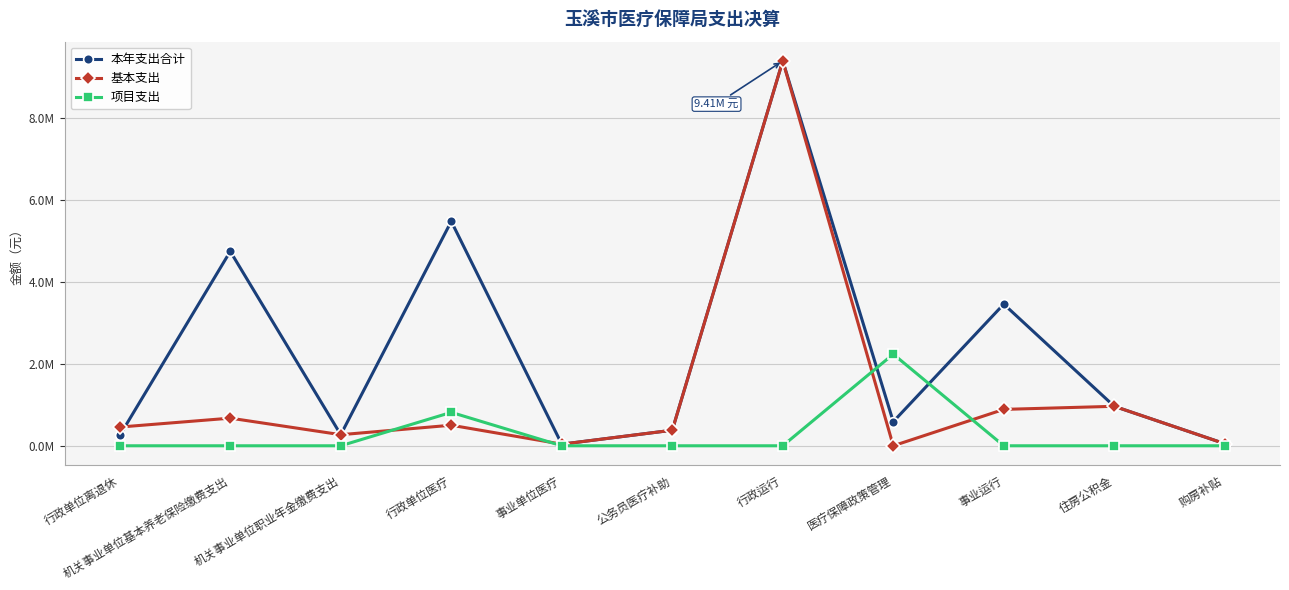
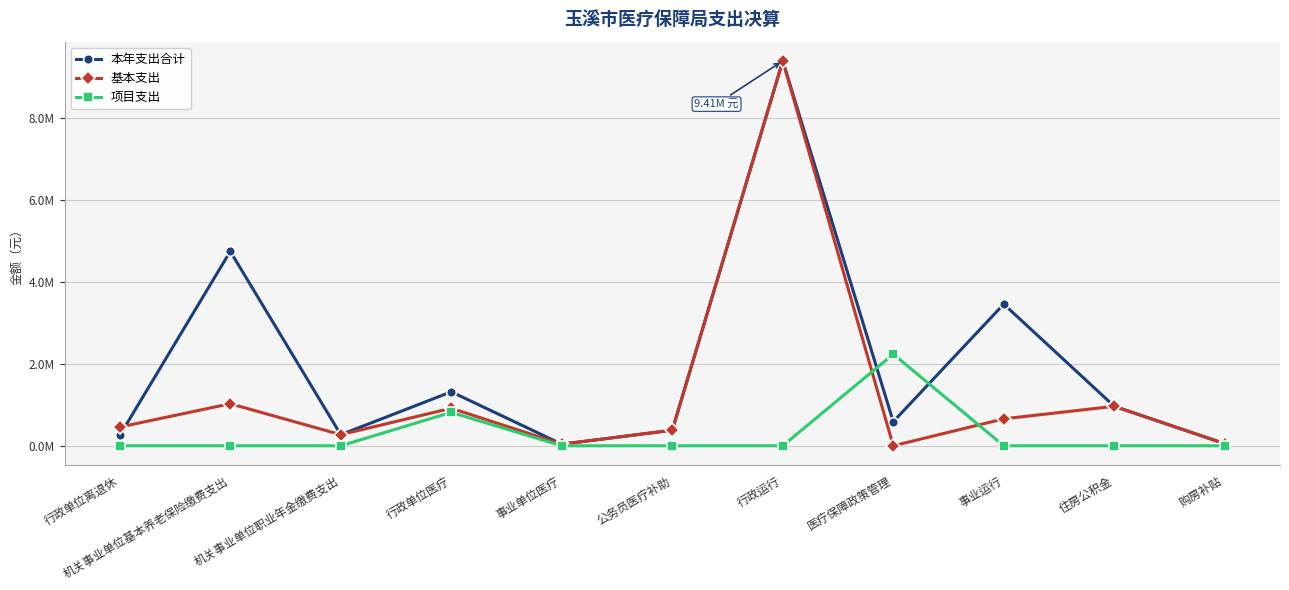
基本支出, 机关事业单位基本养老保险缴费支出: 700000 -> 1000000
本年支出合计, 行政单位医疗: 5500000 -> 1300000
基本支出, 行政单位医疗: 500000 -> 900000
基本支出, 事业运行: 900000 -> 700000
